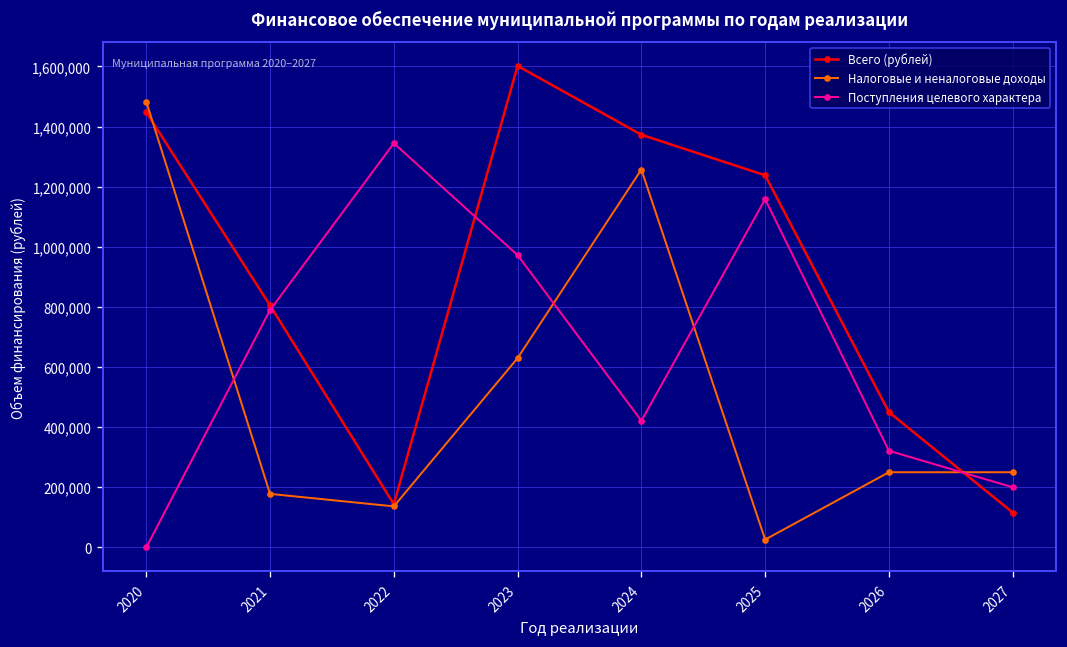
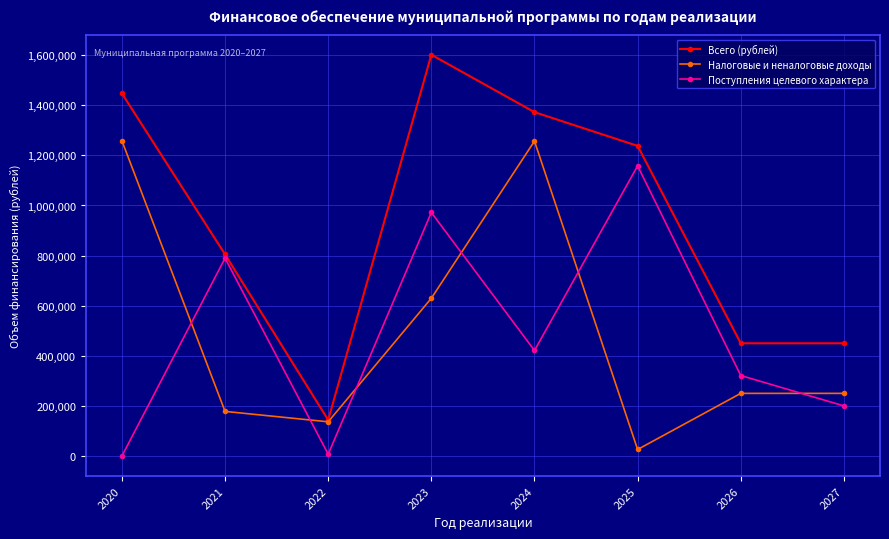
Налоговые и неналоговые доходы, 2020: 1,480,000 -> 1,260,000
Поступления целевого характера, 2022: 1,340,000 -> 10,000
Всего (рублей), 2027: 120,000 -> 450,000
